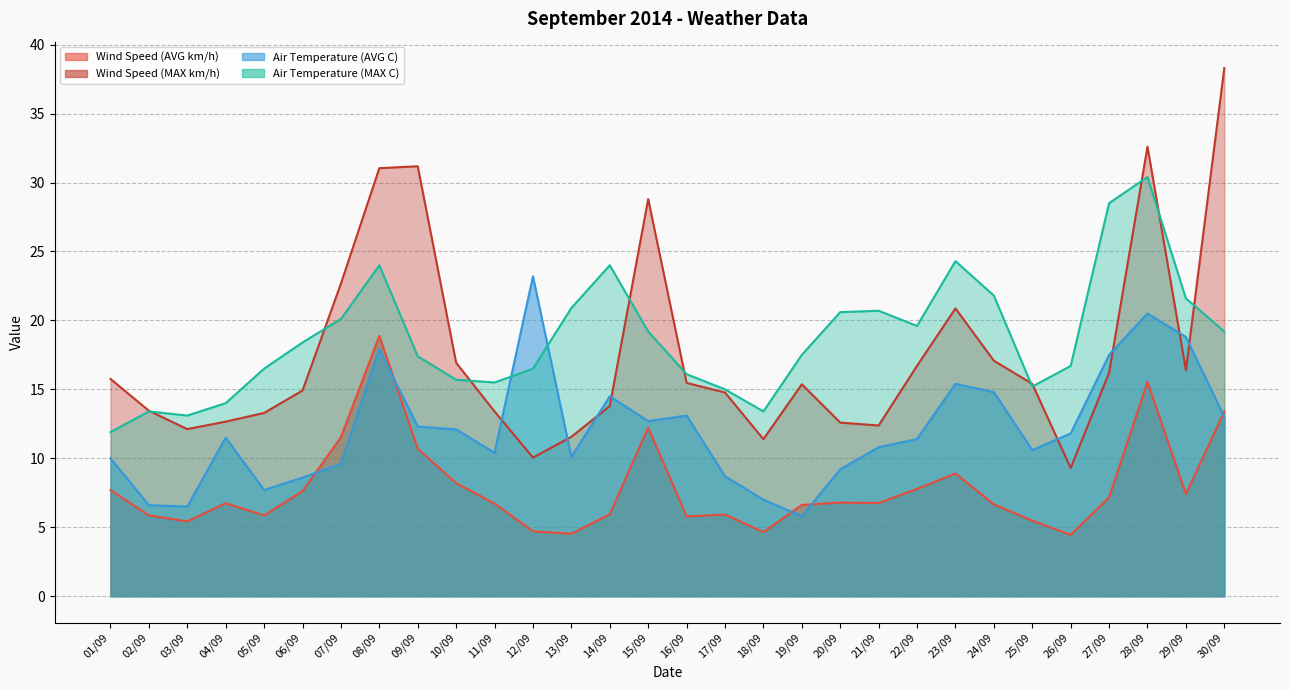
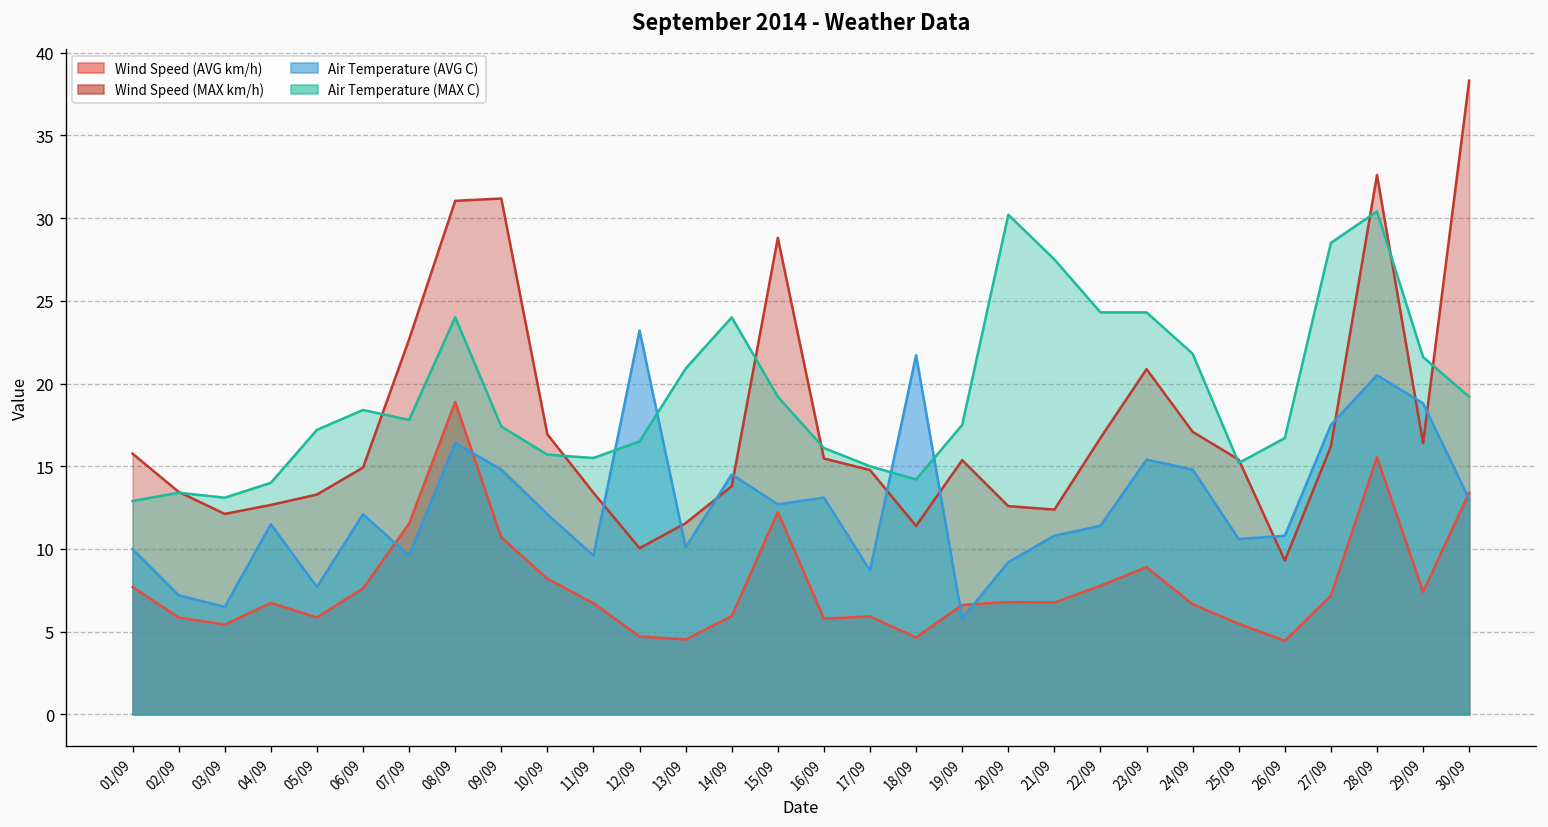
Air Temperature (MAX C), 01/09: 11.9 -> 12.9
Air Temperature (AVG C), 02/09: 6.6 -> 7.2
Air Temperature (MAX C), 05/09: 16.5 -> 17.2
Air Temperature (AVG C), 06/09: 8.6 -> 12.1
Air Temperature (MAX C), 07/09: 20.1 -> 17.8
Air Temperature (AVG C), 08/09: 17.9 -> 16.4
Air Temperature (AVG C), 09/09: 12.3 -> 14.8
Air Temperature (AVG C), 11/09: 10.4 -> 9.6
Air Temperature (AVG C), 18/09: 7.0 -> 21.7
Air Temperature (MAX C), 18/09: 13.4 -> 14.2
Air Temperature (MAX C), 20/09: 20.6 -> 30.2
Air Temperature (MAX C), 21/09: 20.7 -> 27.5
Air Temperature (MAX C), 22/09: 19.6 -> 24.3
Air Temperature (AVG C), 26/09: 11.8 -> 10.8
